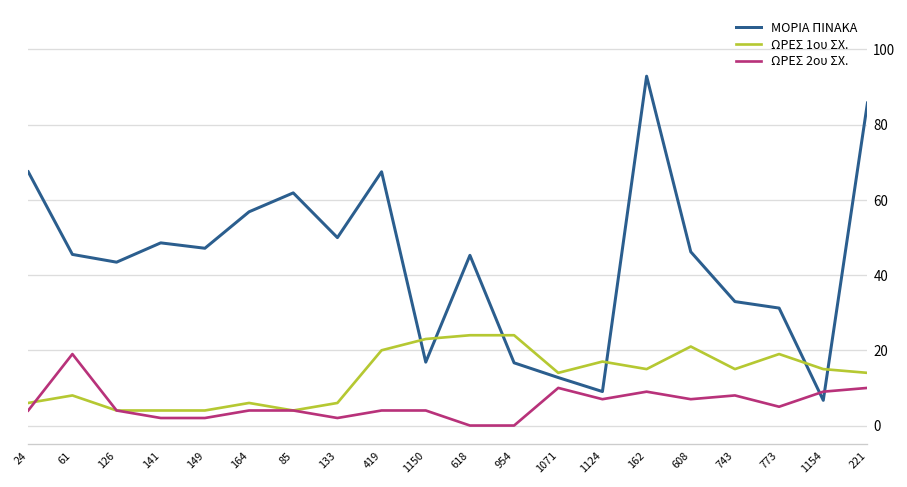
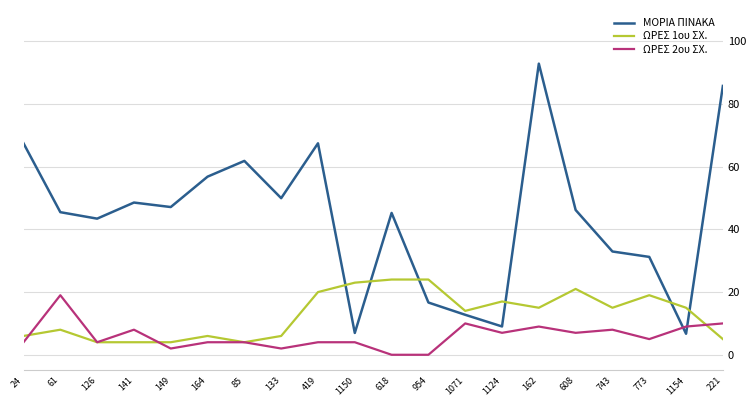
ΩΡΕΣ 2ου ΣΧ., 141: 2 -> 8
ΜΟΡΙΑ ΠΙΝΑΚΑ, 1150: 17 -> 7
ΩΡΕΣ 1ου ΣΧ., 221: 14 -> 5
